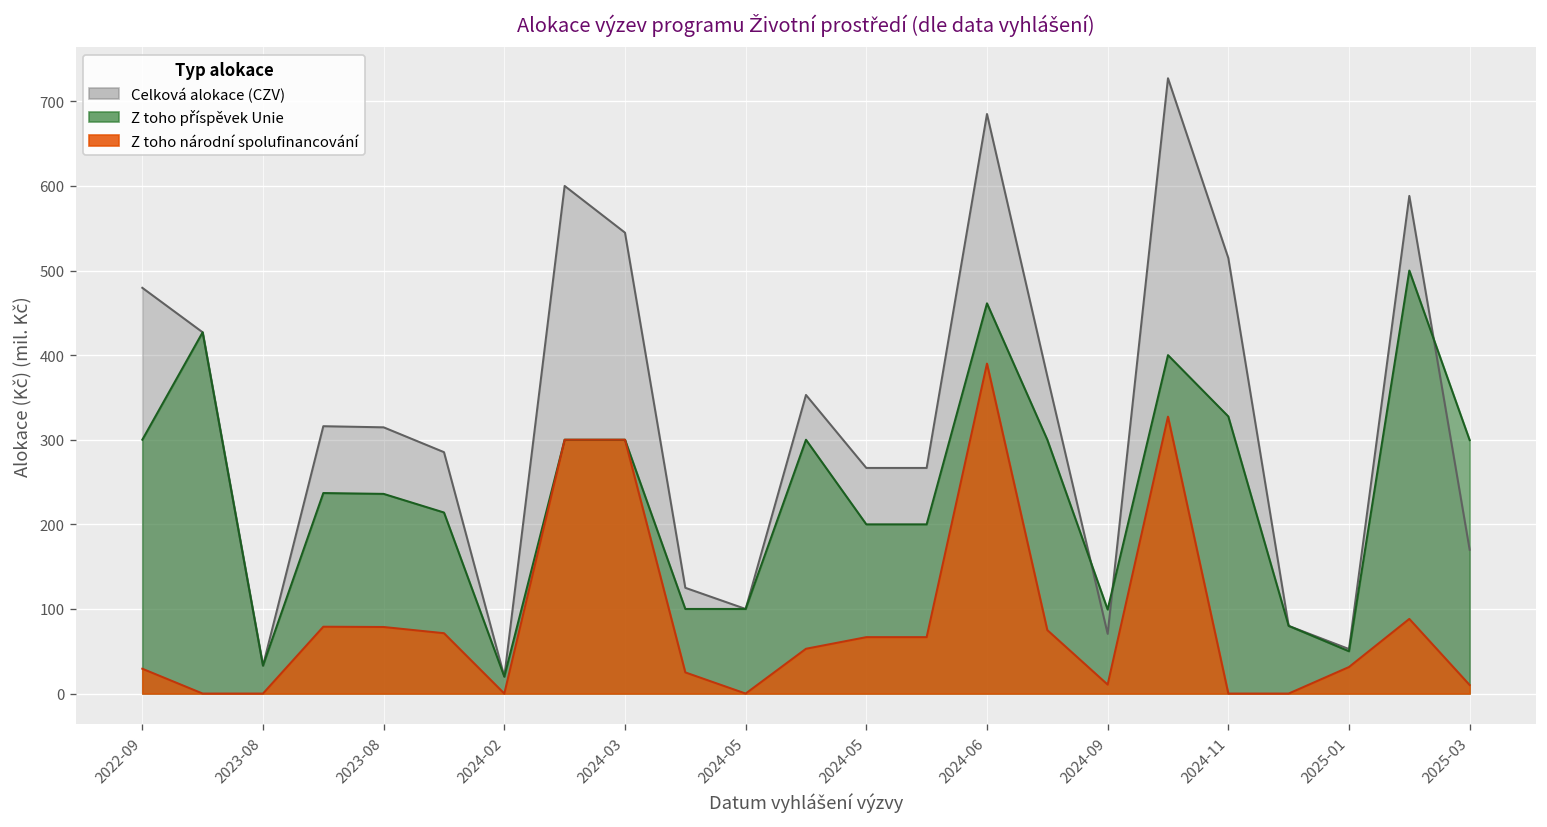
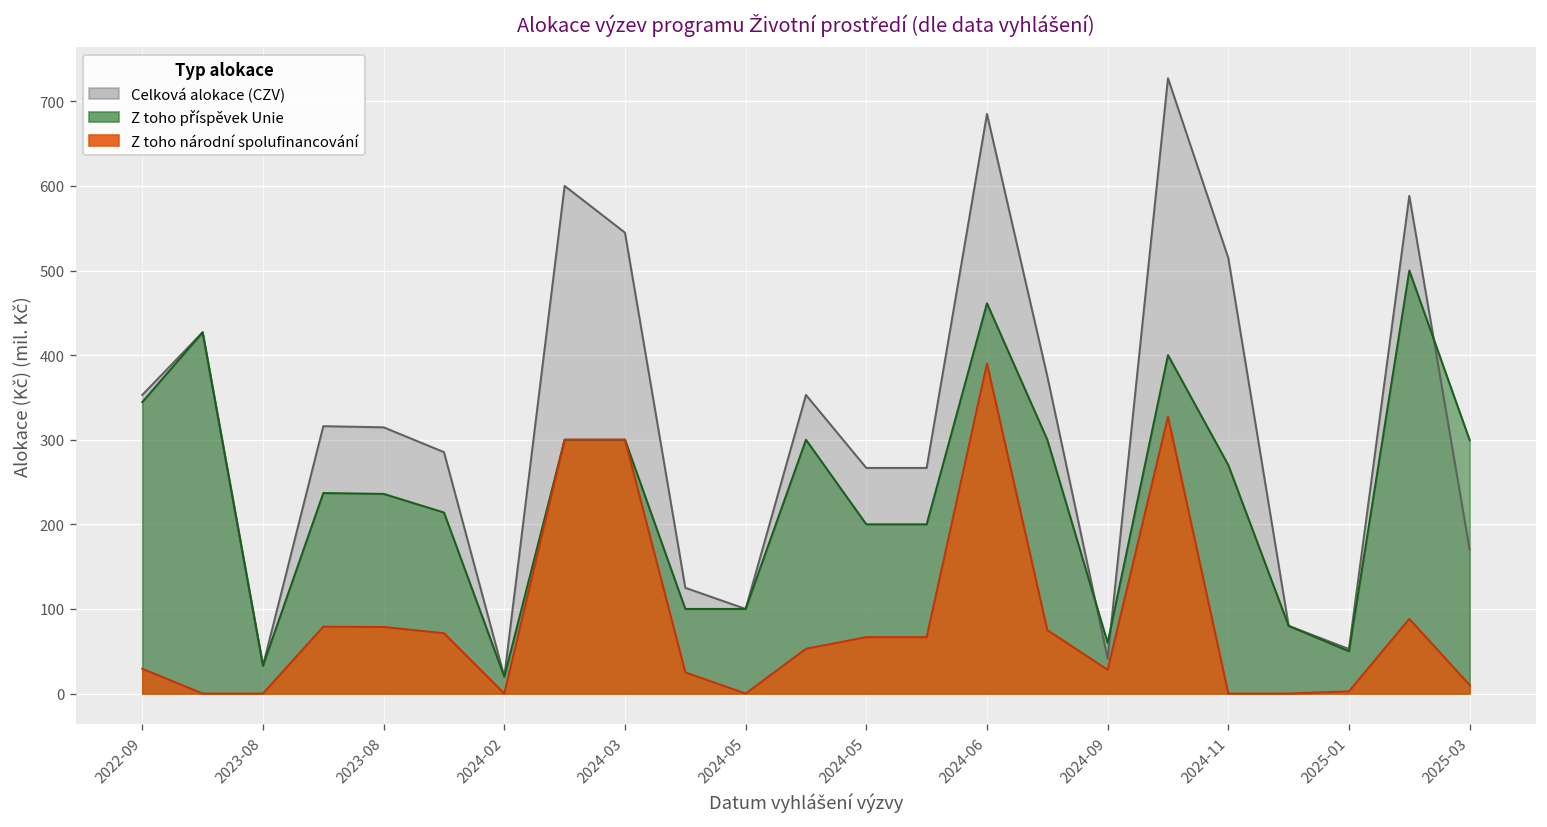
Celková alokace (CZV), 2022-09: 480 -> 350
Z toho příspěvek Unie, 2022-09: 300 -> 340
Celková alokace (CZV), 2024-09: 70 -> 40
Z toho příspěvek Unie, 2024-09: 100 -> 60
Z toho národní spolufinancování, 2024-09: 10 -> 30
Z toho příspěvek Unie, 2024-11: 330 -> 270
Z toho národní spolufinancování, 2025-01: 30 -> 0
